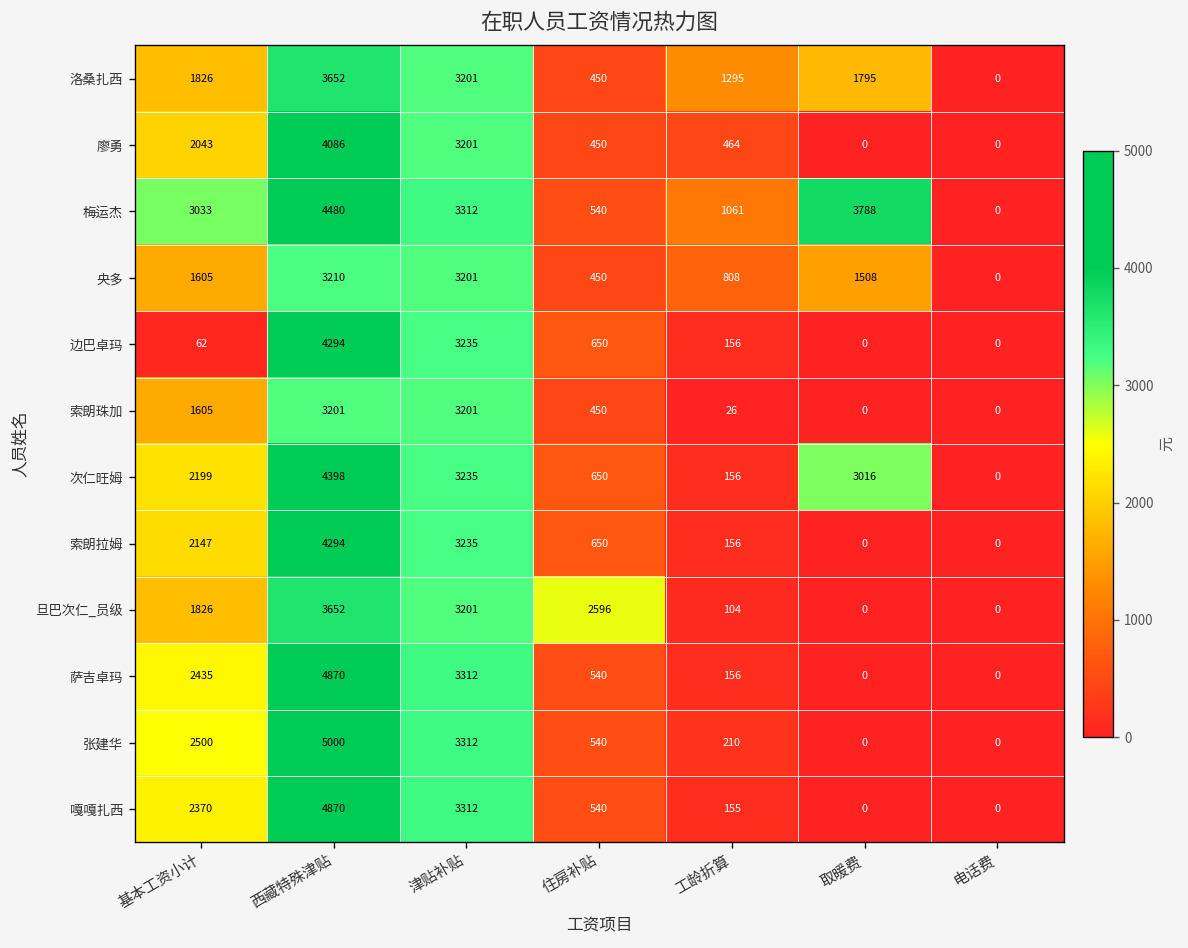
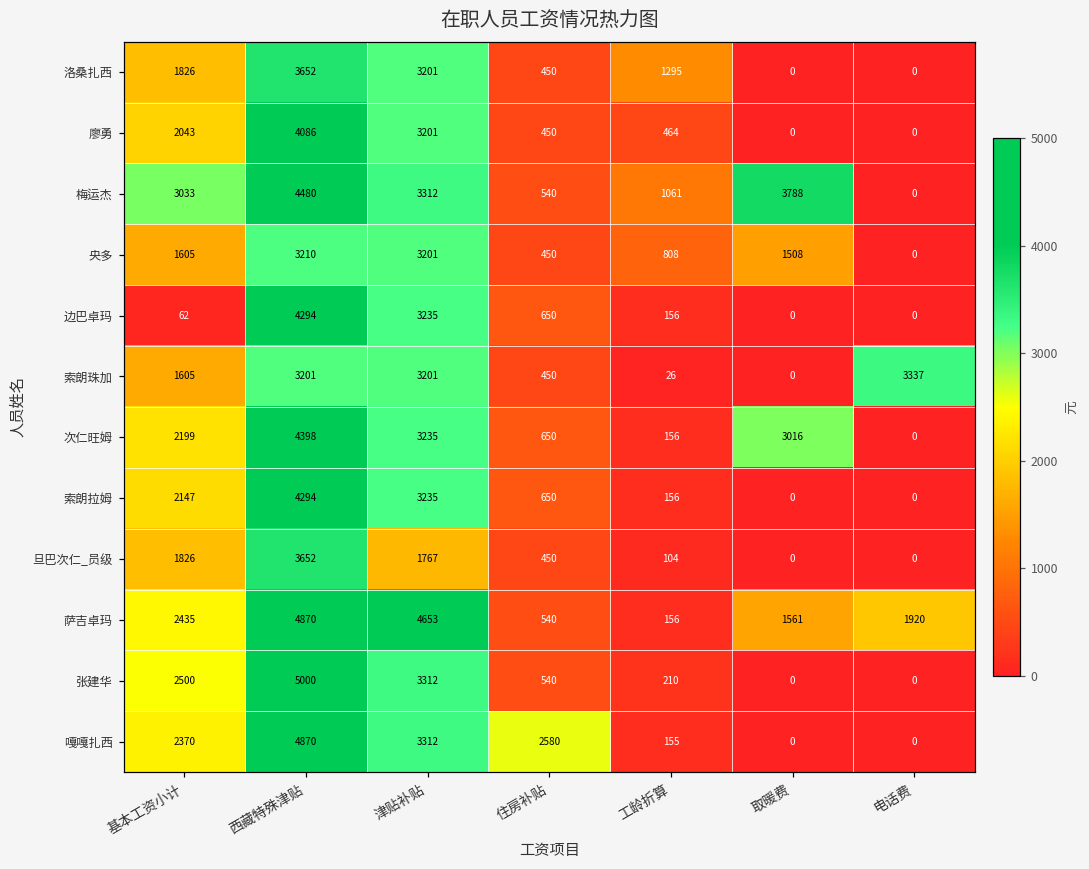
洛桑扎西, 取暖费: 1795 -> 0
索朗珠加, 电话费: 0 -> 3337
旦巴次仁_员级, 津贴补贴: 3201 -> 1767
旦巴次仁_员级, 住房补贴: 2596 -> 450
萨吉卓玛, 津贴补贴: 3312 -> 4653
萨吉卓玛, 取暖费: 0 -> 1561
萨吉卓玛, 电话费: 0 -> 1920
嘎嘎扎西, 住房补贴: 540 -> 2580
